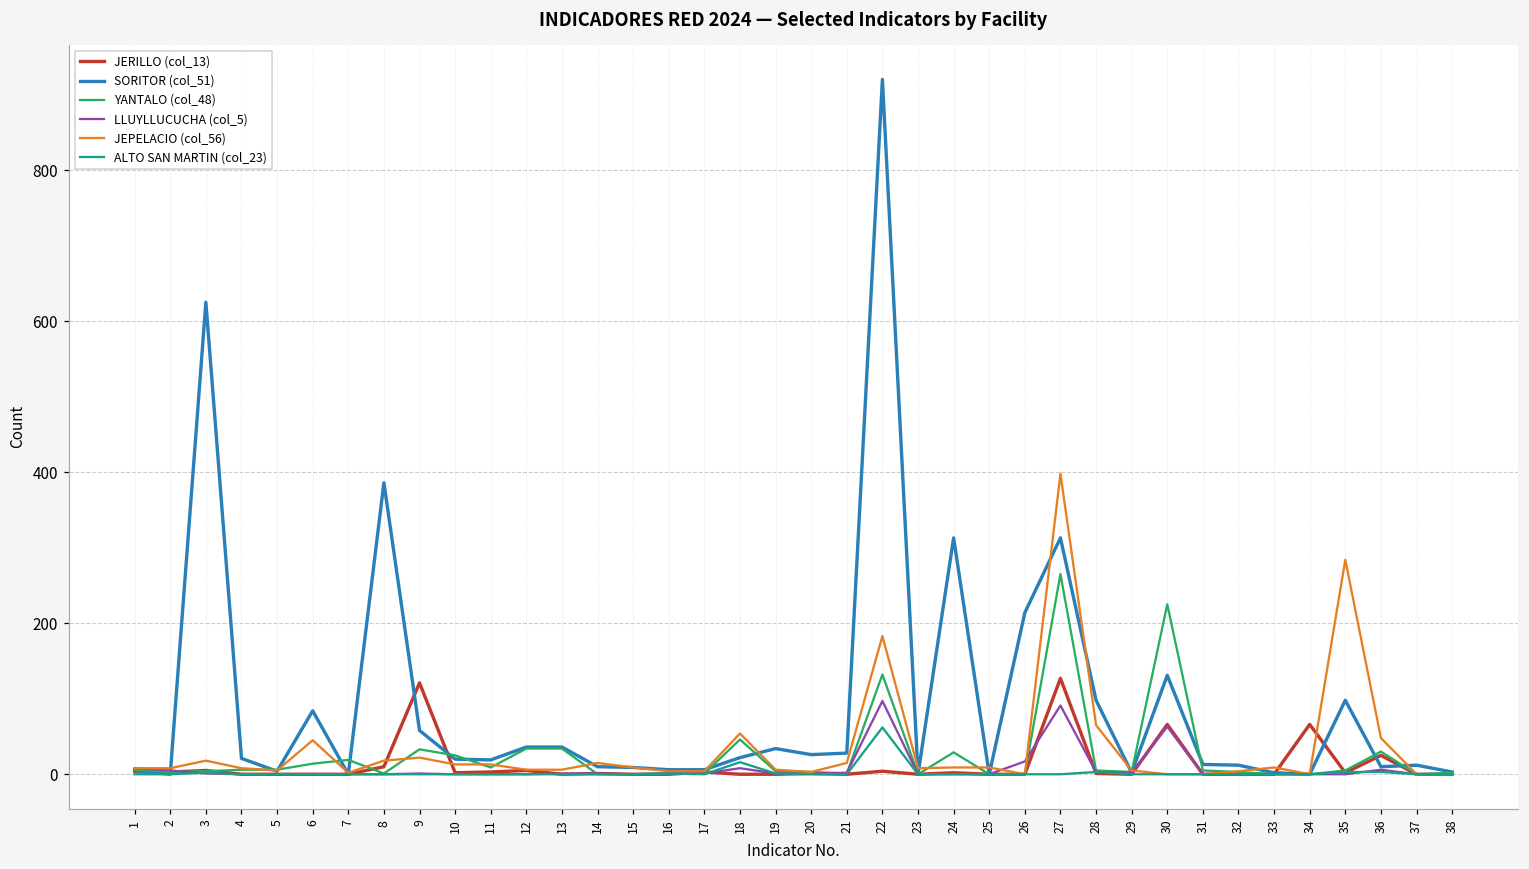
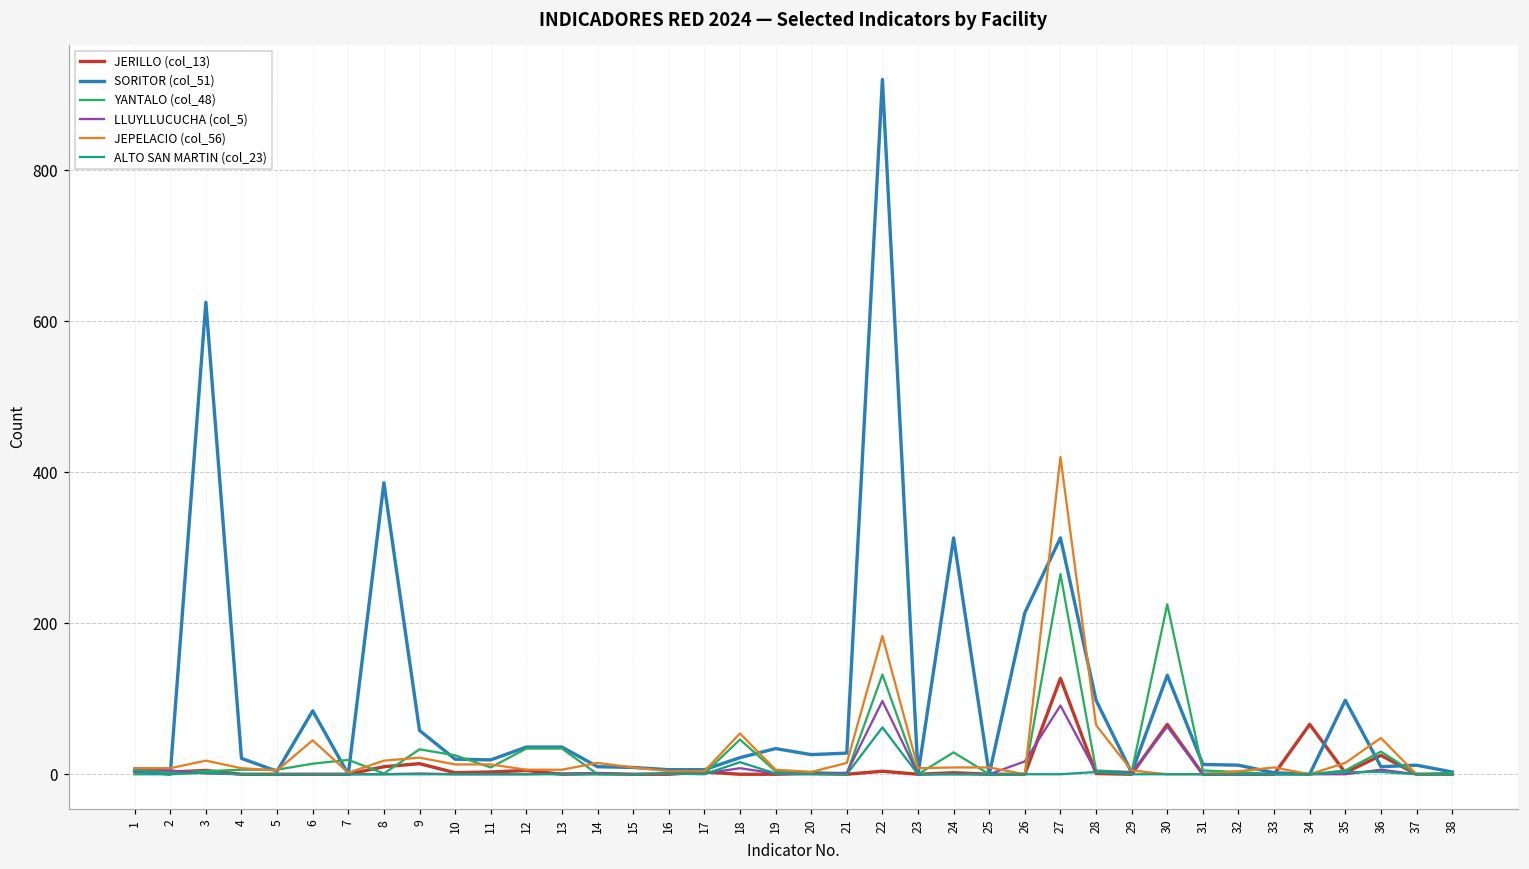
JERILLO (col_13), 9: 120 -> 10
JEPELACIO (col_56), 27: 400 -> 420
JEPELACIO (col_56), 35: 280 -> 20
